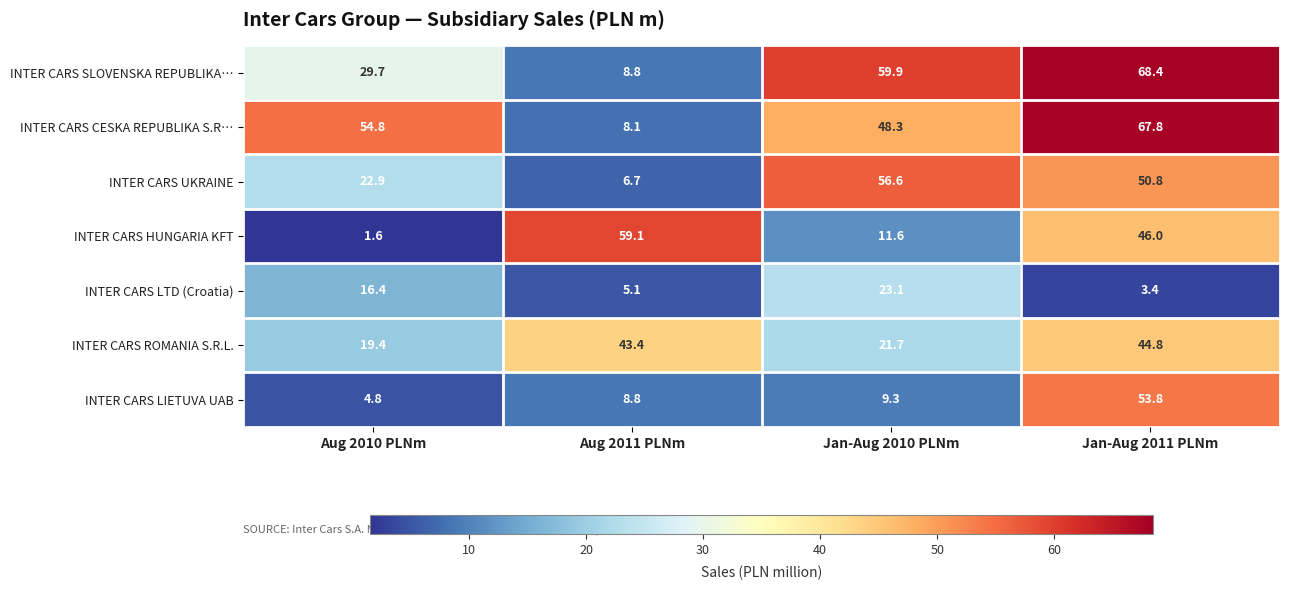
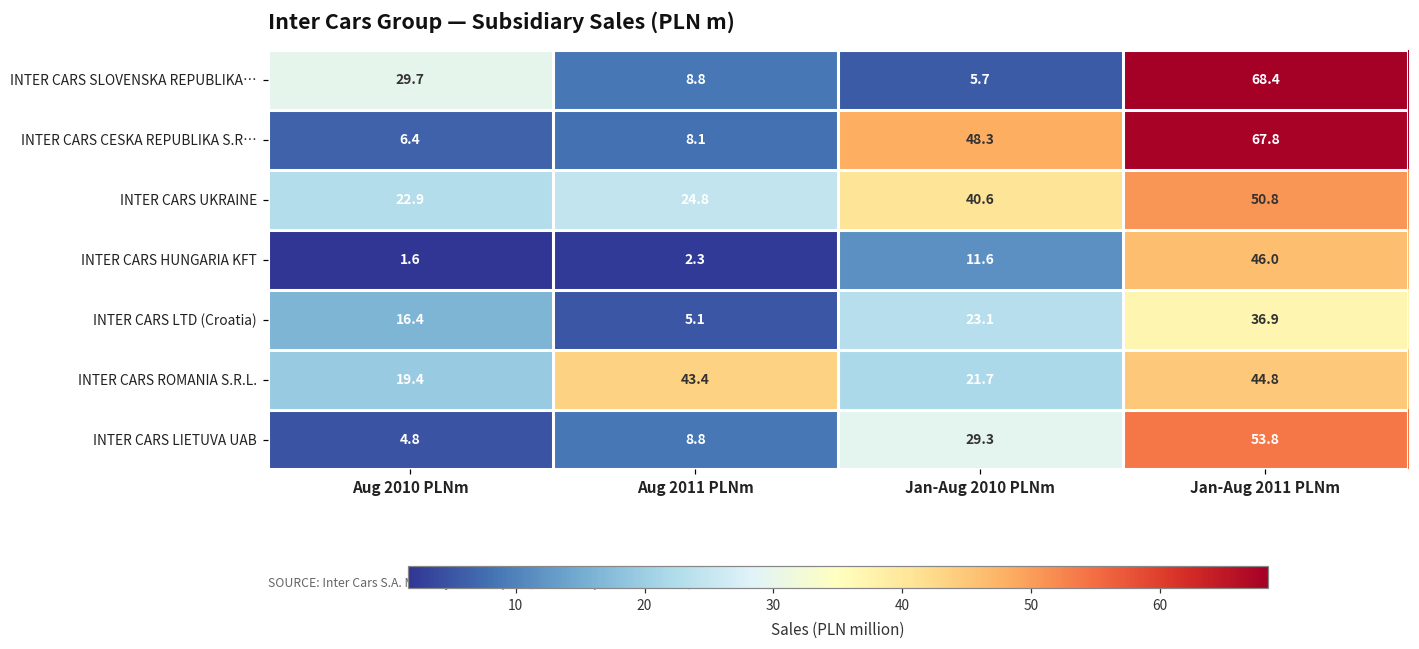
INTER CARS SLOVENSKA REPUBLIKA…, Jan-Aug 2010 PLNm: 59.9 -> 5.7
INTER CARS CESKA REPUBLIKA S.R…, Aug 2010 PLNm: 54.8 -> 6.4
INTER CARS UKRAINE, Aug 2011 PLNm: 6.7 -> 24.8
INTER CARS UKRAINE, Jan-Aug 2010 PLNm: 56.6 -> 40.6
INTER CARS HUNGARIA KFT, Aug 2011 PLNm: 59.1 -> 2.3
INTER CARS LTD (Croatia), Jan-Aug 2011 PLNm: 3.4 -> 36.9
INTER CARS LIETUVA UAB, Jan-Aug 2010 PLNm: 9.3 -> 29.3
